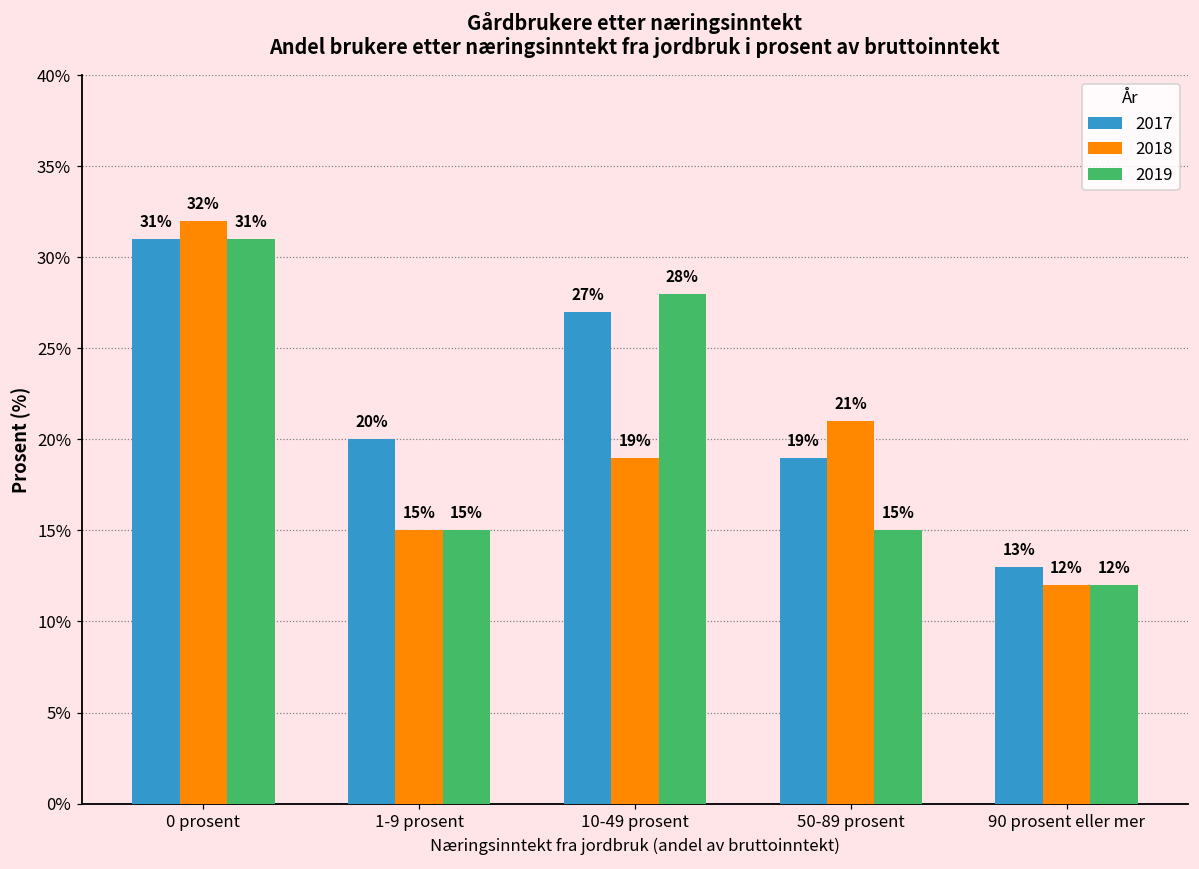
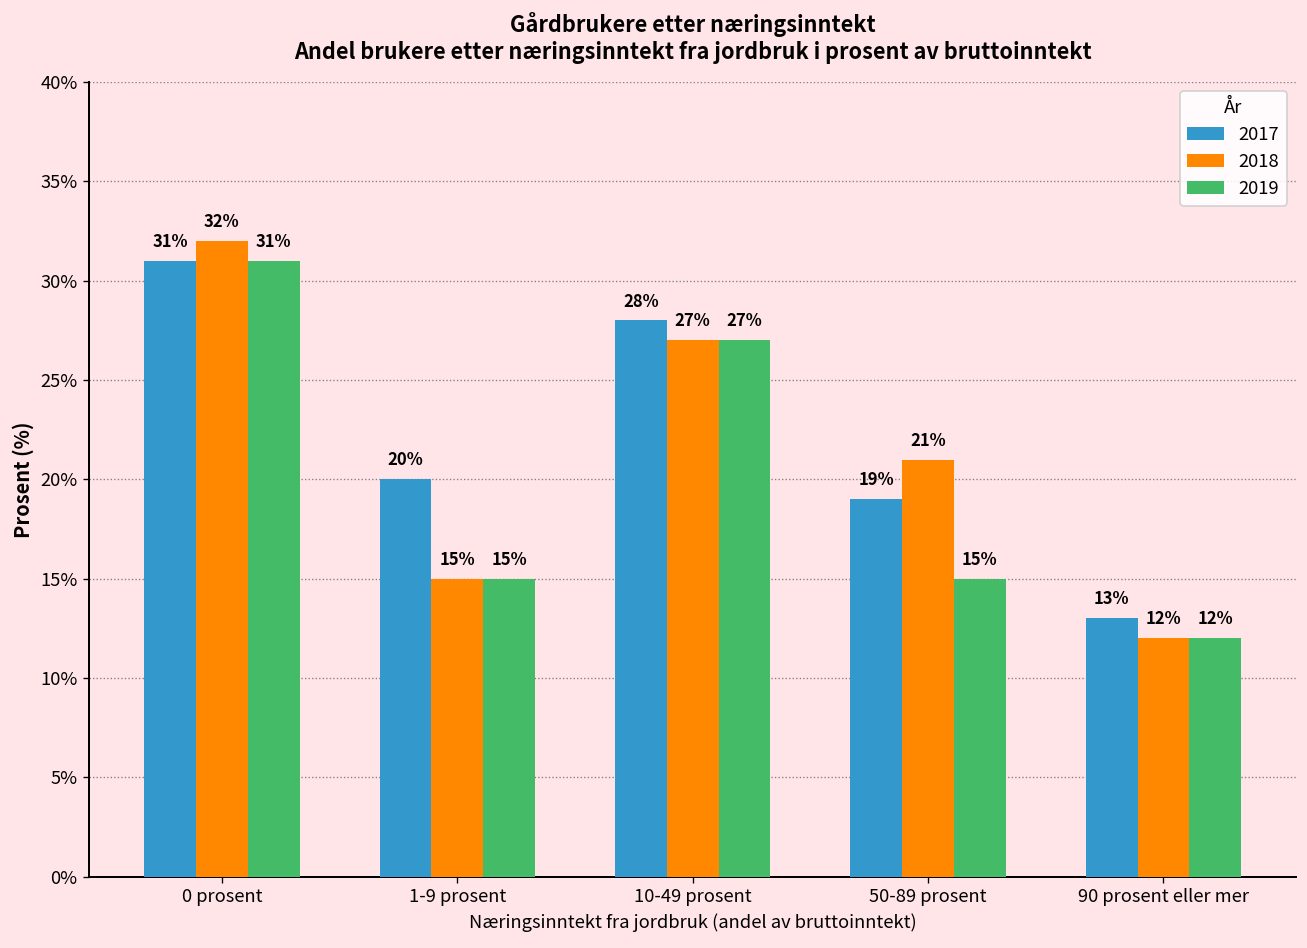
2017, 10-49 prosent: 27% -> 28%
2018, 10-49 prosent: 19% -> 27%
2019, 10-49 prosent: 28% -> 27%
